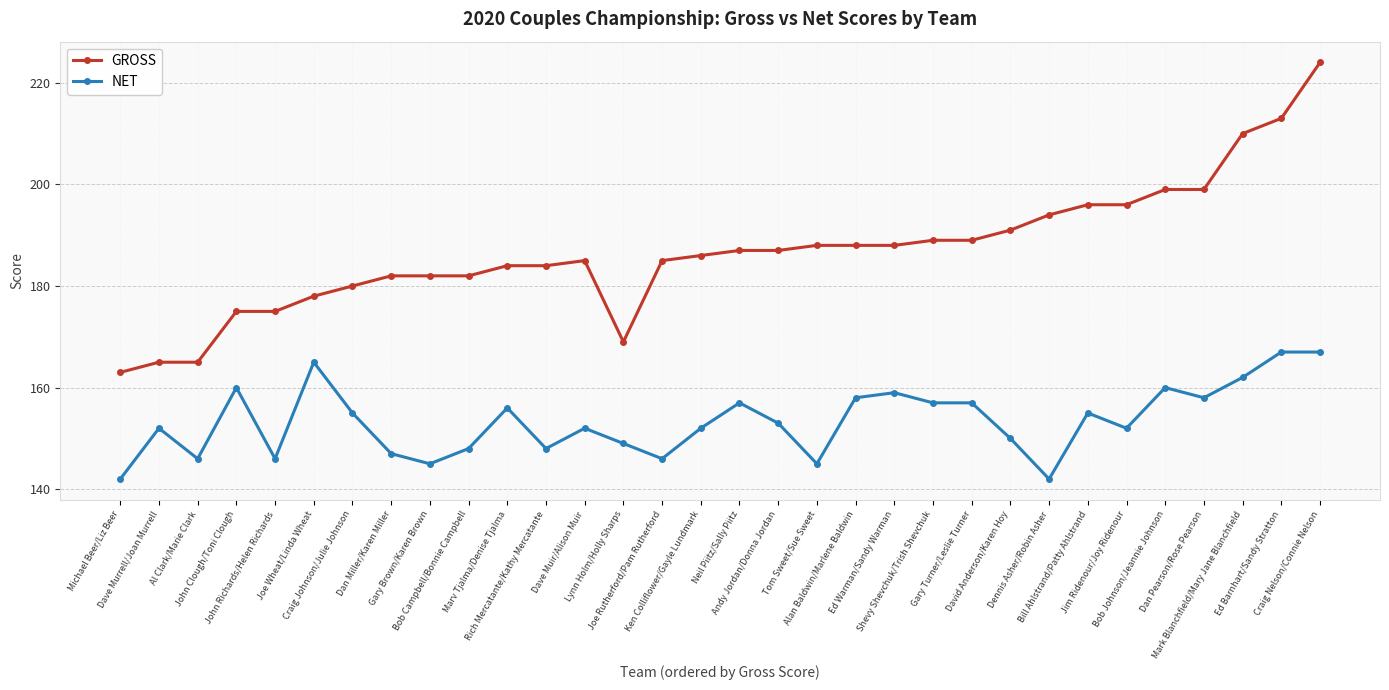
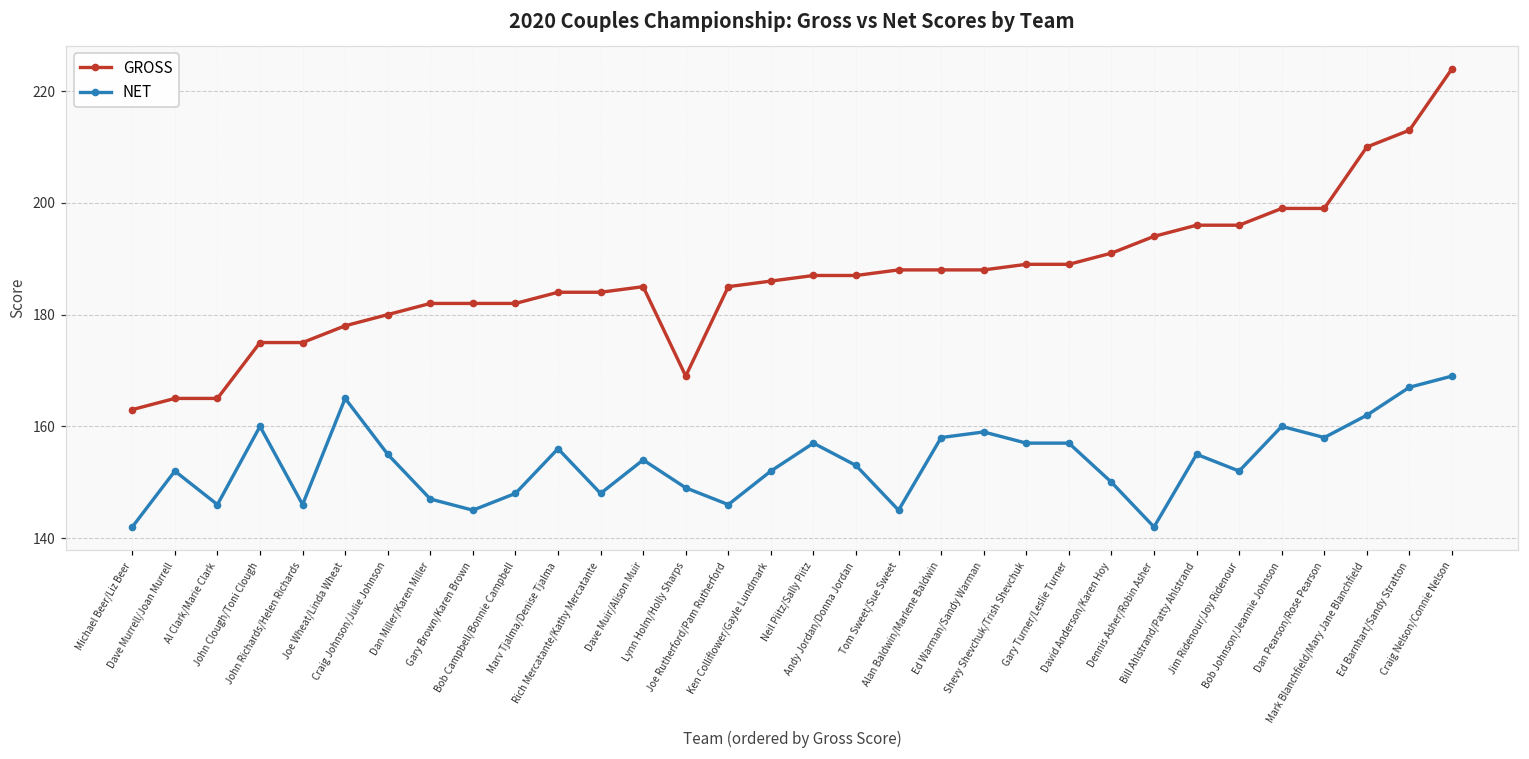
NET, Dave Muir/Alison Muir: 152 -> 154
NET, Craig Nelson/Connie Nelson: 167 -> 169
